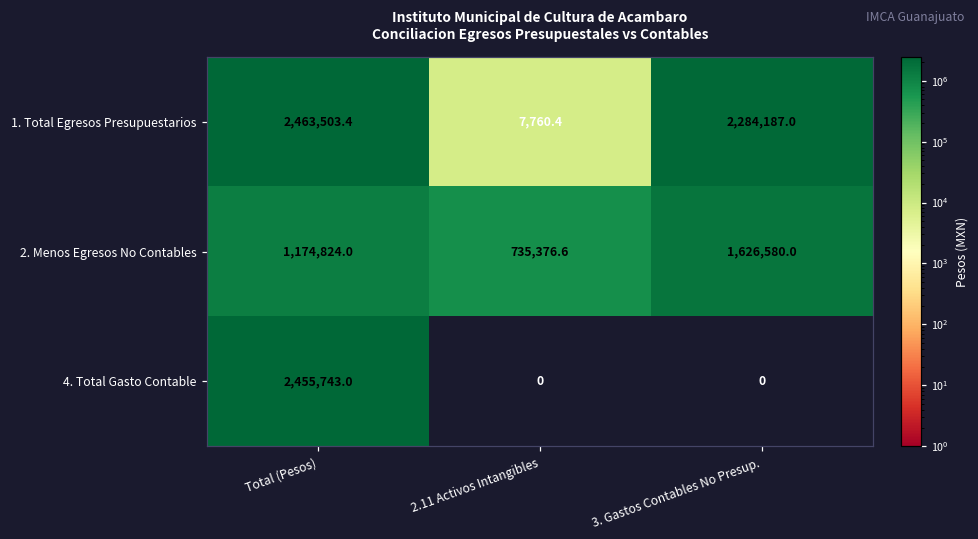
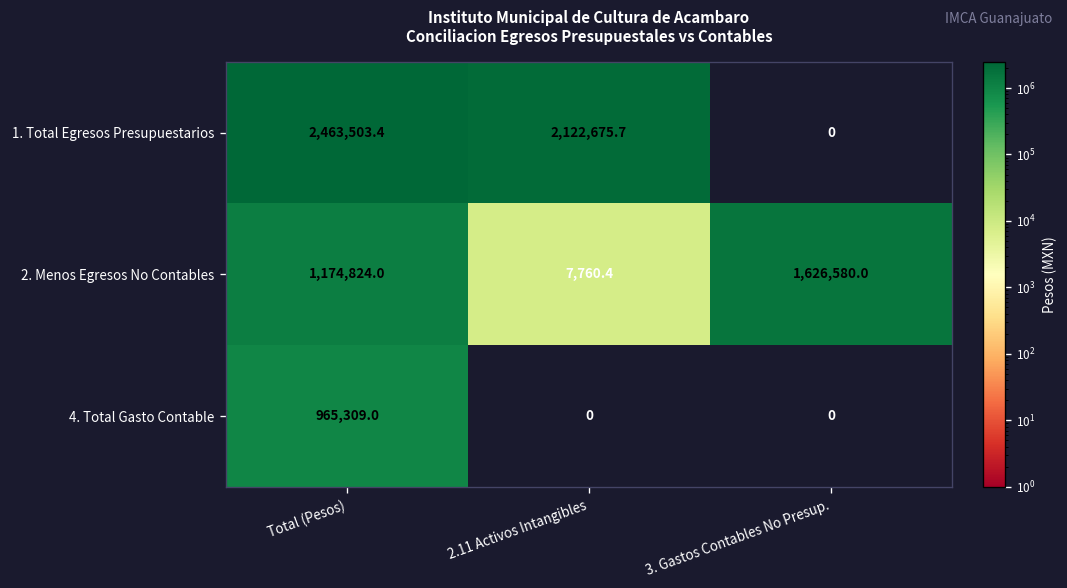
1. Total Egresos Presupuestarios, 2.11 Activos Intangibles: 7,760.4 -> 2,122,675.7
1. Total Egresos Presupuestarios, 3. Gastos Contables No Presup.: 2,284,187.0 -> 0
2. Menos Egresos No Contables, 2.11 Activos Intangibles: 735,376.6 -> 7,760.4
4. Total Gasto Contable, Total (Pesos): 2,455,743.0 -> 965,309.0
